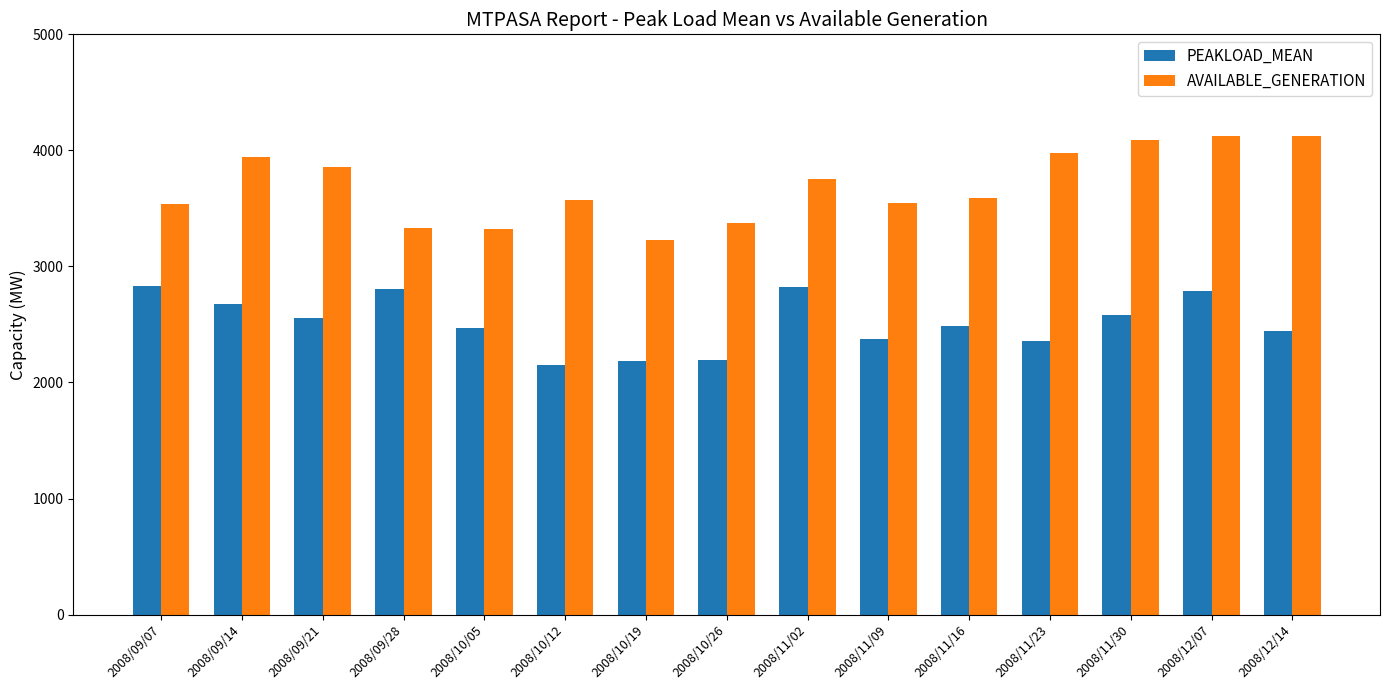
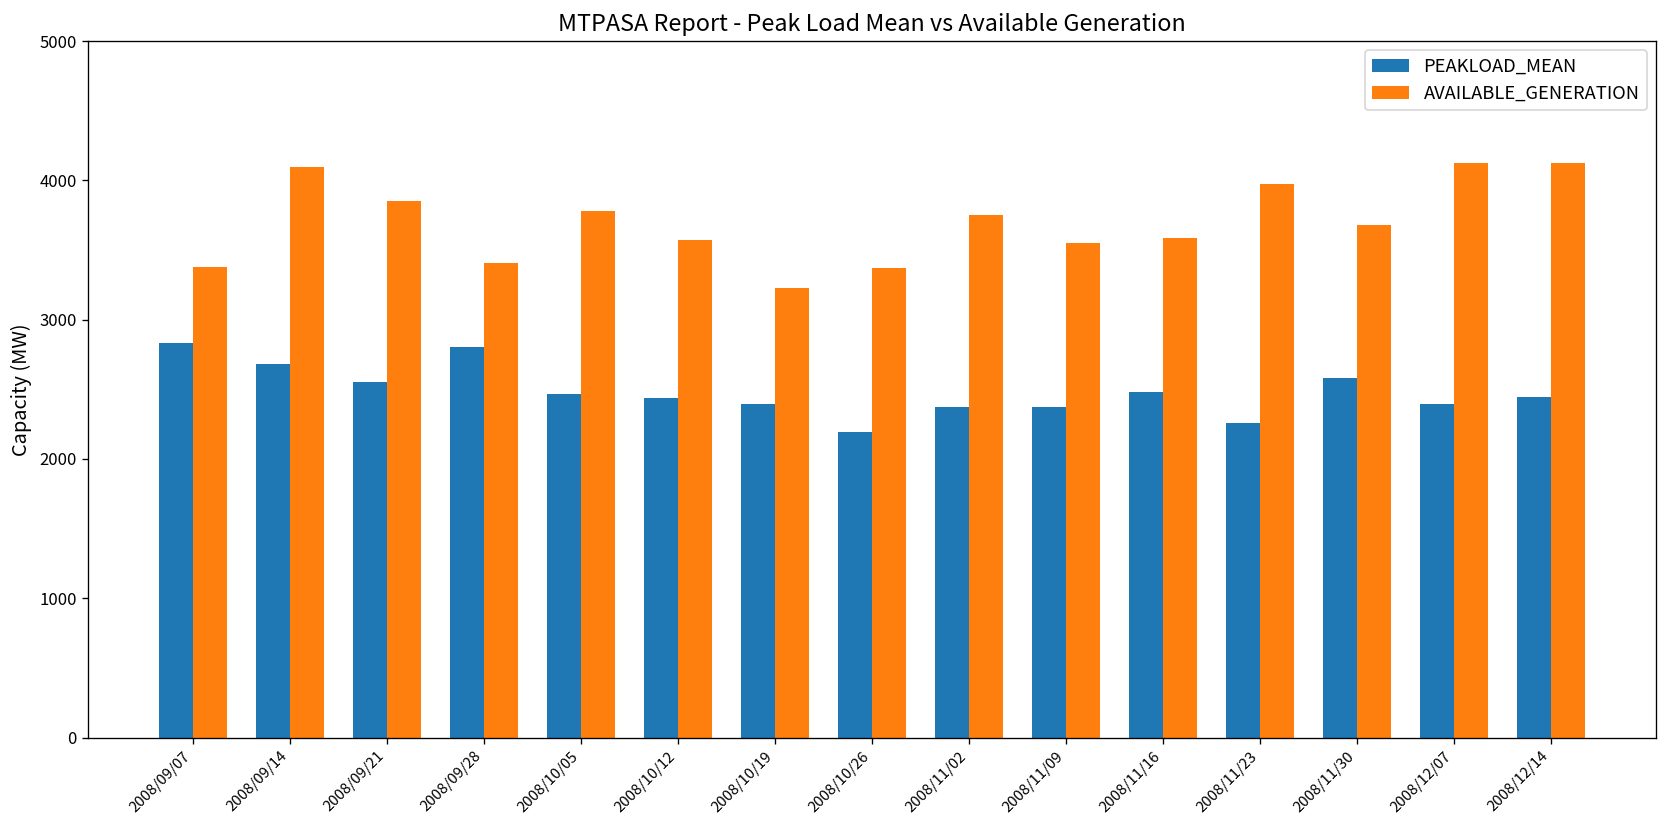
AVAILABLE_GENERATION, 2008/09/07: 3540 -> 3380
AVAILABLE_GENERATION, 2008/09/14: 3940 -> 4100
AVAILABLE_GENERATION, 2008/09/28: 3330 -> 3410
AVAILABLE_GENERATION, 2008/10/05: 3320 -> 3780
PEAKLOAD_MEAN, 2008/10/12: 2150 -> 2440
PEAKLOAD_MEAN, 2008/10/19: 2190 -> 2400
PEAKLOAD_MEAN, 2008/11/02: 2830 -> 2380
PEAKLOAD_MEAN, 2008/11/23: 2350 -> 2260
AVAILABLE_GENERATION, 2008/11/30: 4090 -> 3680
PEAKLOAD_MEAN, 2008/12/07: 2790 -> 2400
